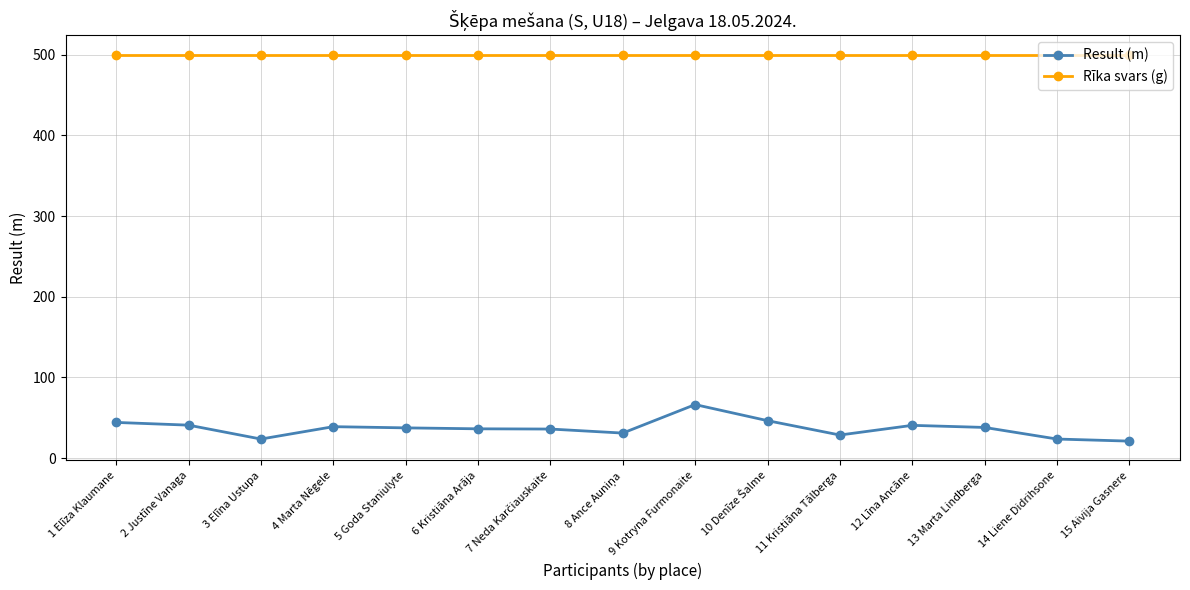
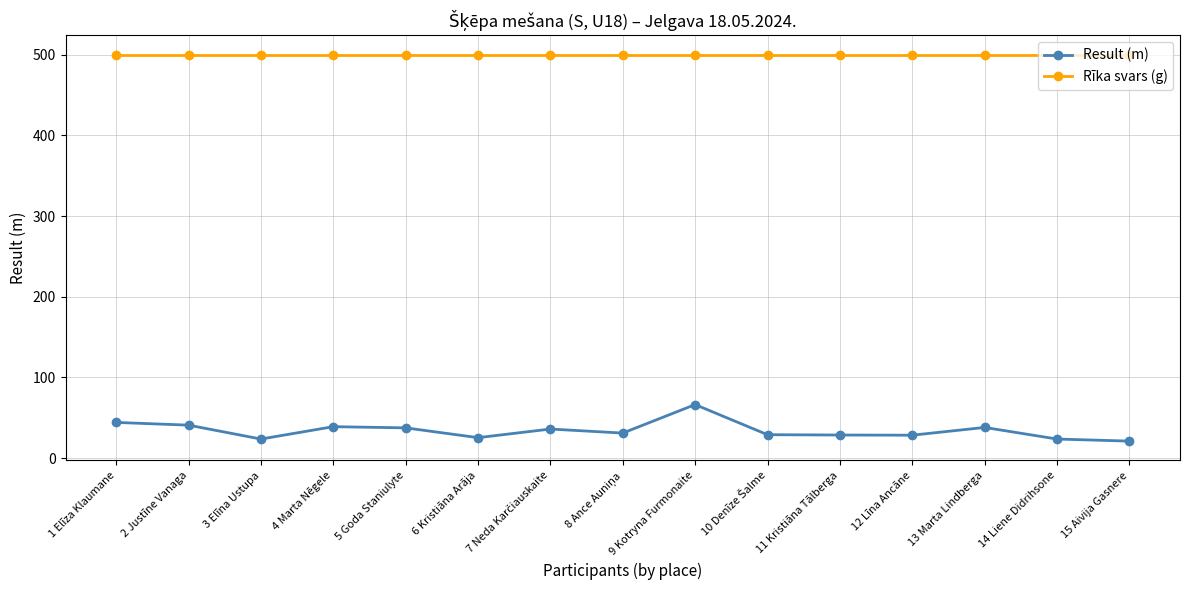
Result (m), 6 Kristiāna Arāja: 40 -> 30
Result (m), 10 Denīze Šalme: 50 -> 30
Result (m), 12 Līna Ancāne: 40 -> 30
